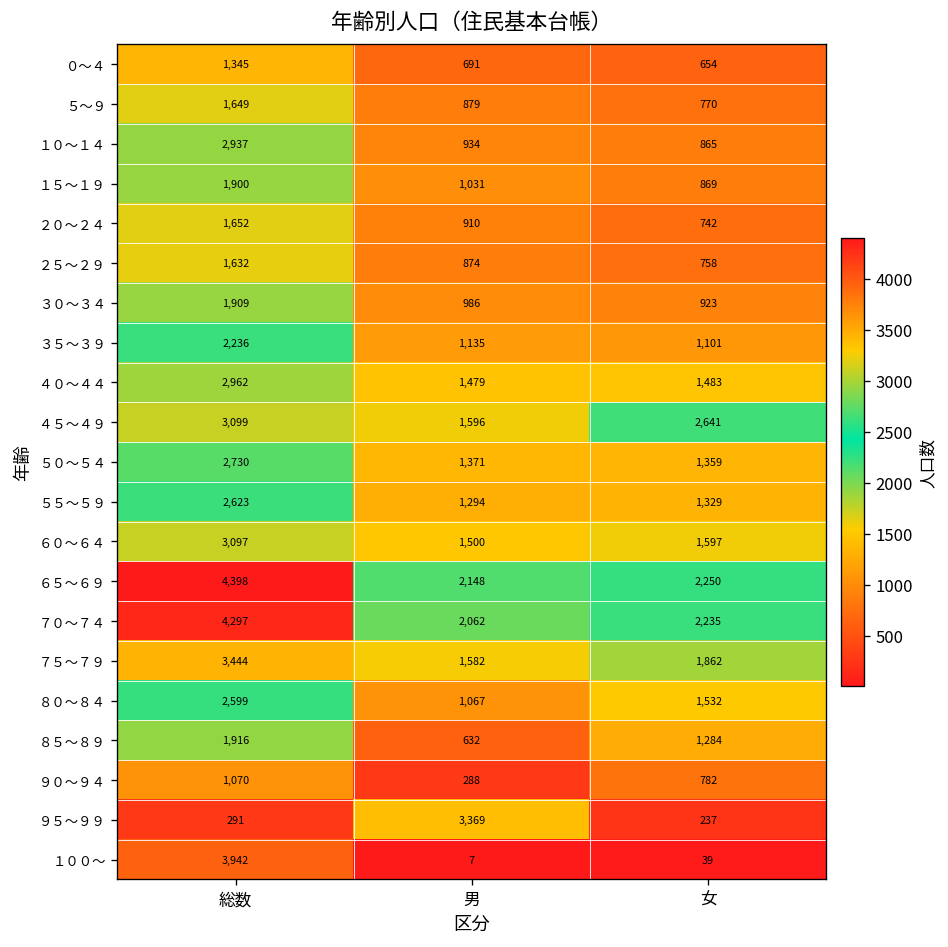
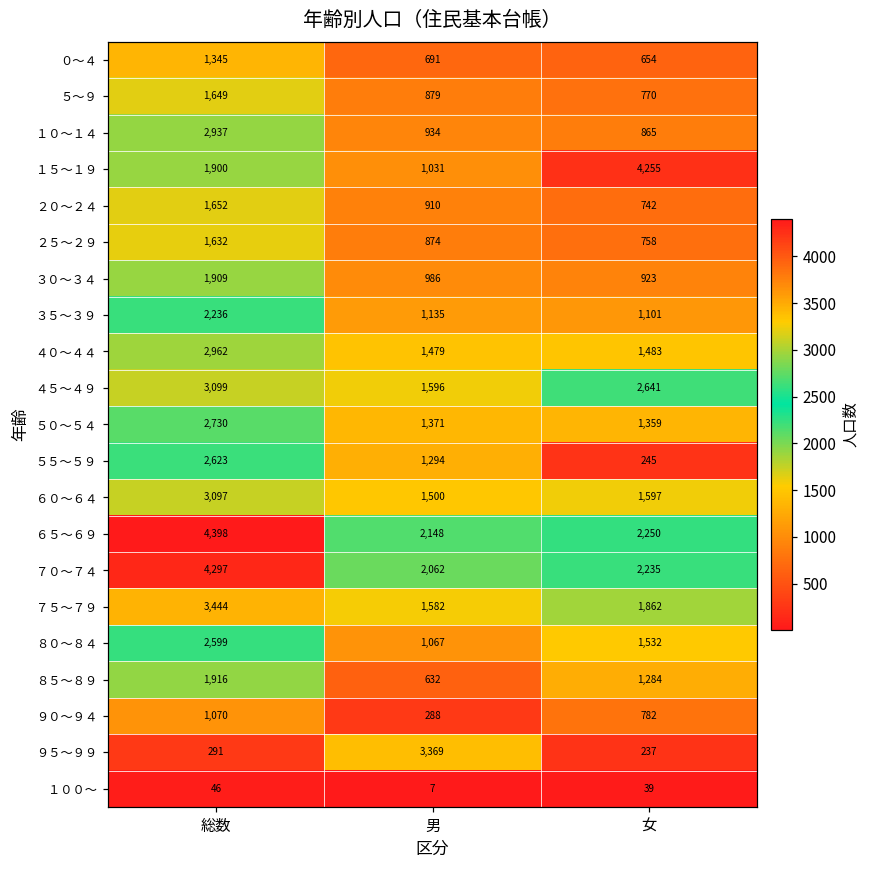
１５～１９, 女: 869 -> 4,255
５５～５９, 女: 1,329 -> 245
１００～, 総数: 3,942 -> 46
